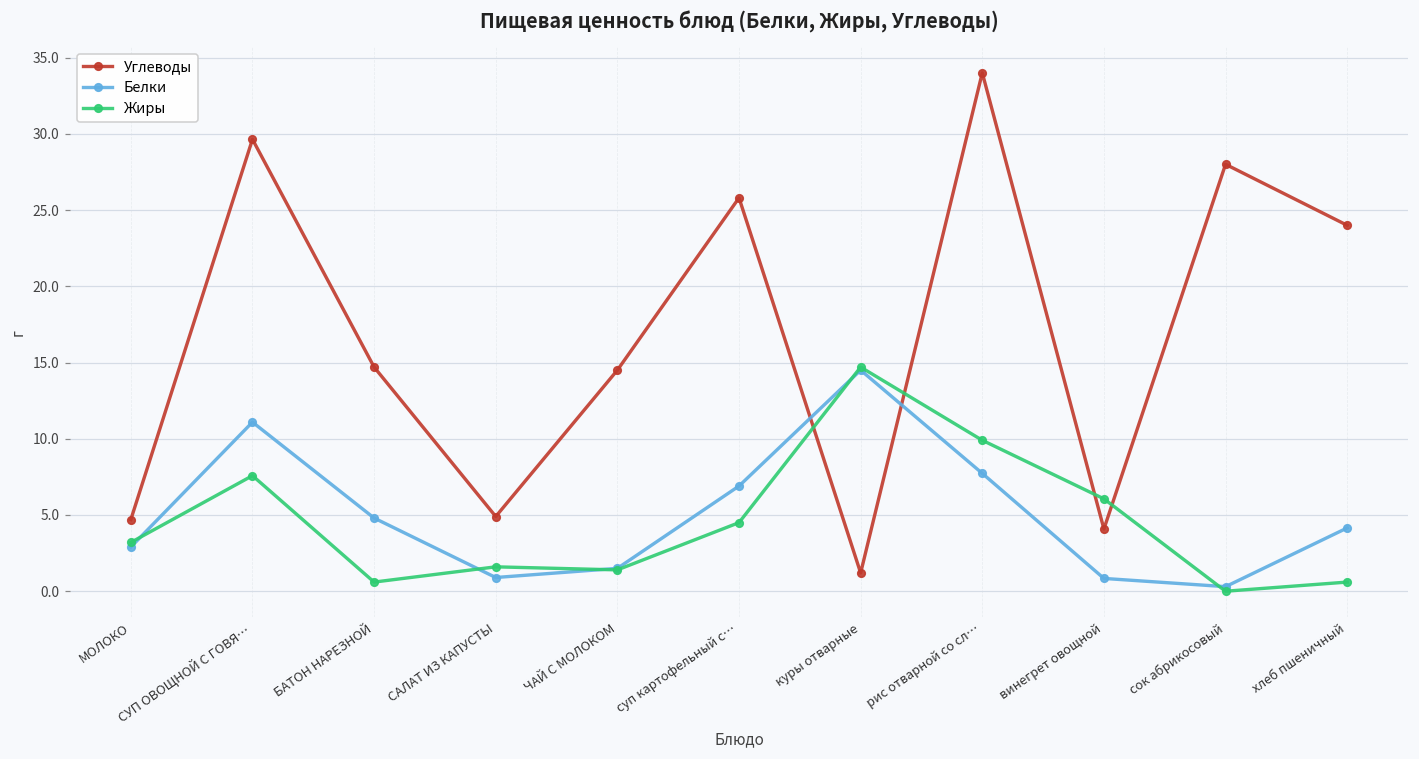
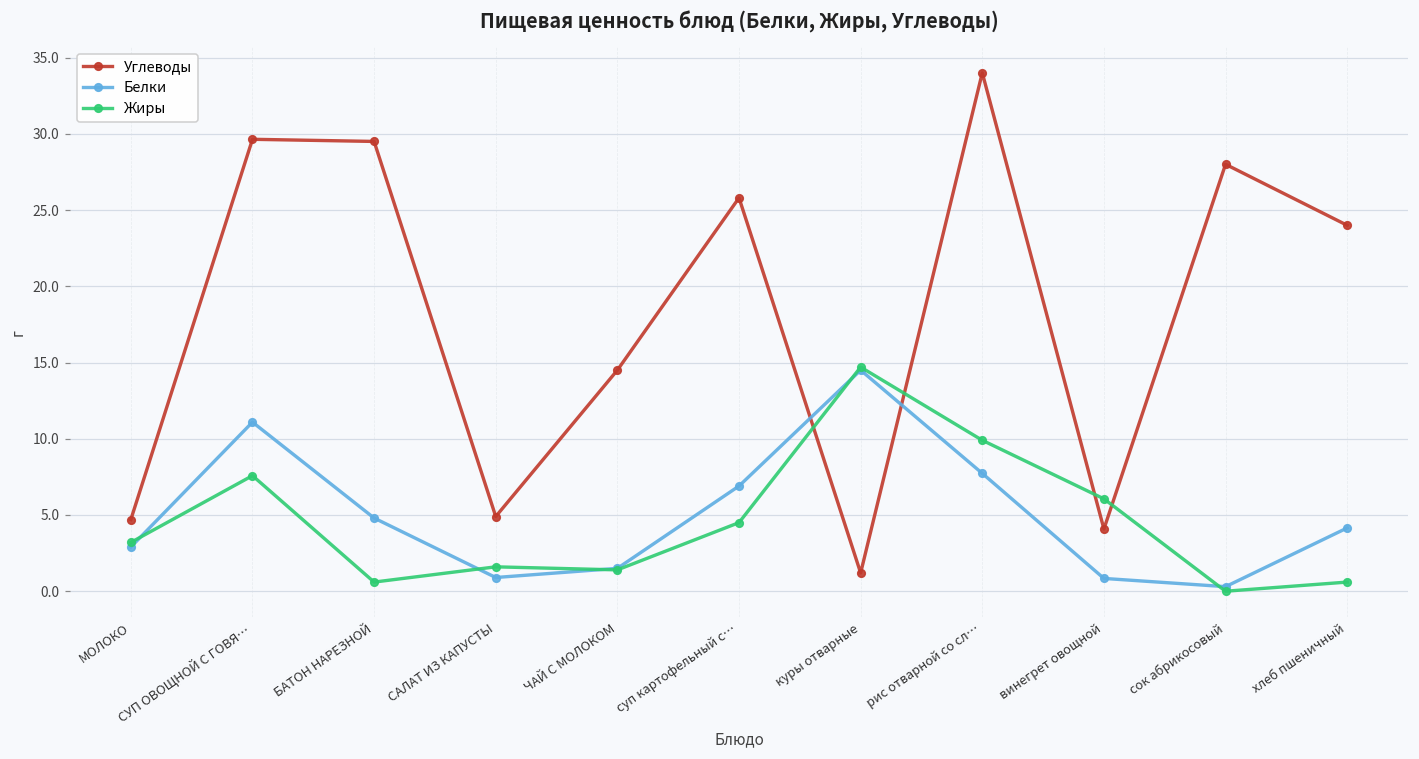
Углеводы, БАТОН НАРЕЗНОЙ: 14.7 -> 29.5
